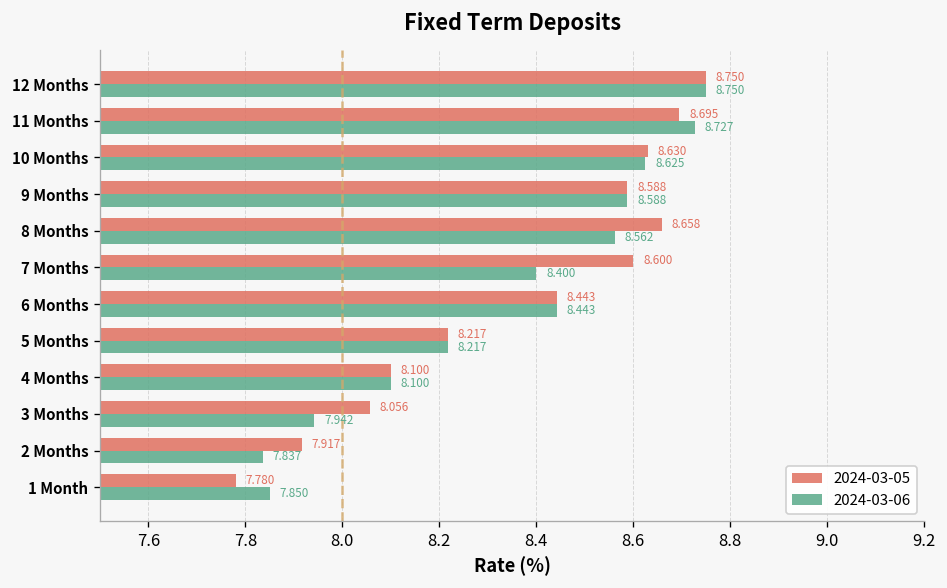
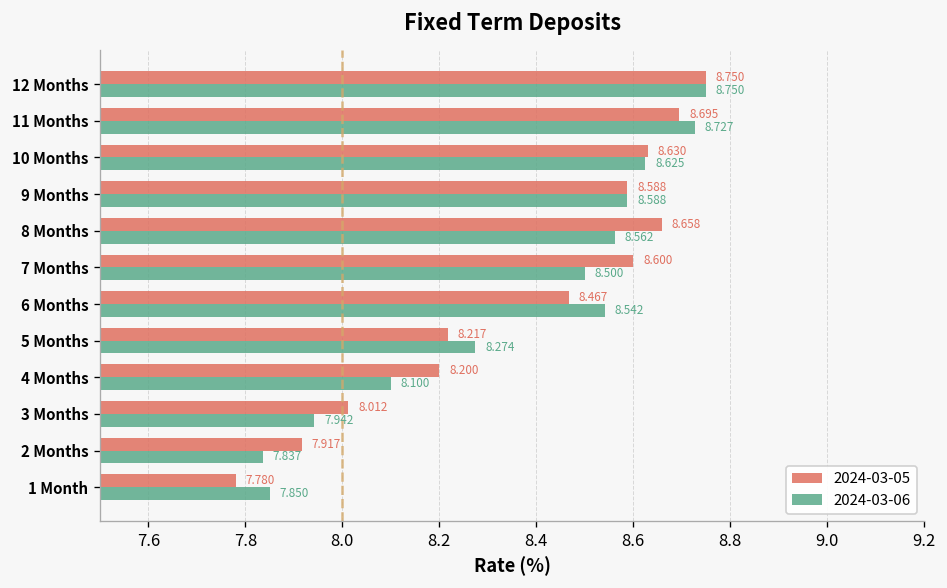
2024-03-06, 7 Months: 8.400 -> 8.500
2024-03-05, 6 Months: 8.443 -> 8.467
2024-03-06, 6 Months: 8.443 -> 8.542
2024-03-06, 5 Months: 8.217 -> 8.274
2024-03-05, 4 Months: 8.100 -> 8.200
2024-03-05, 3 Months: 8.056 -> 8.012
